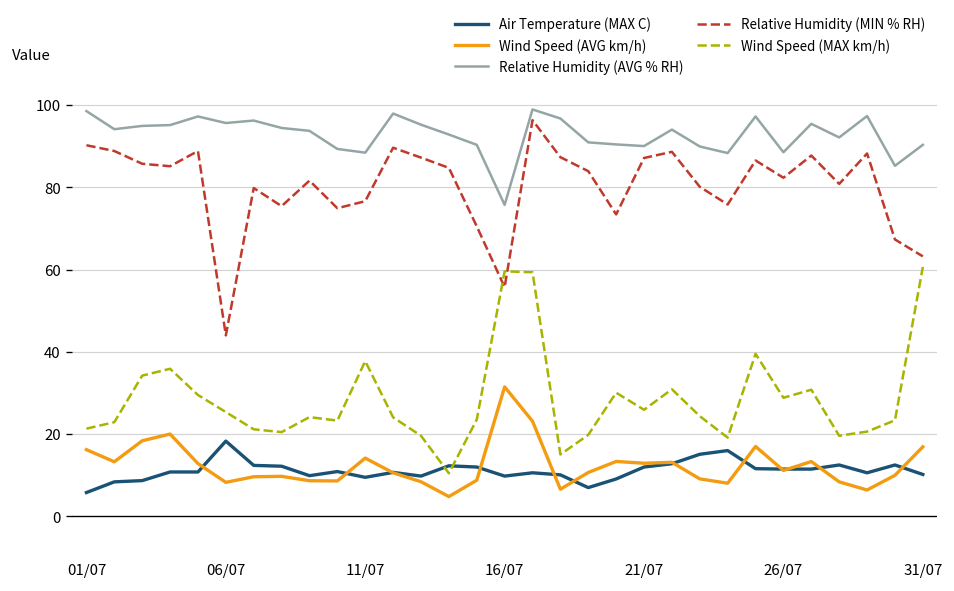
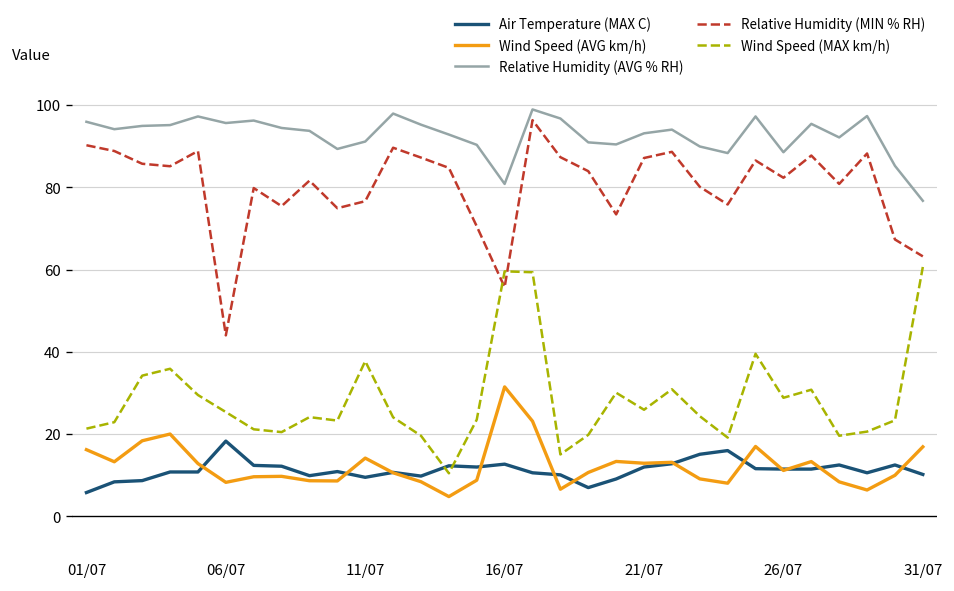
Relative Humidity (AVG % RH), 01/07: 99 -> 96
Relative Humidity (AVG % RH), 11/07: 88 -> 91
Air Temperature (MAX C), 16/07: 10 -> 13
Relative Humidity (AVG % RH), 16/07: 76 -> 81
Relative Humidity (AVG % RH), 21/07: 90 -> 93
Relative Humidity (AVG % RH), 31/07: 90 -> 77
